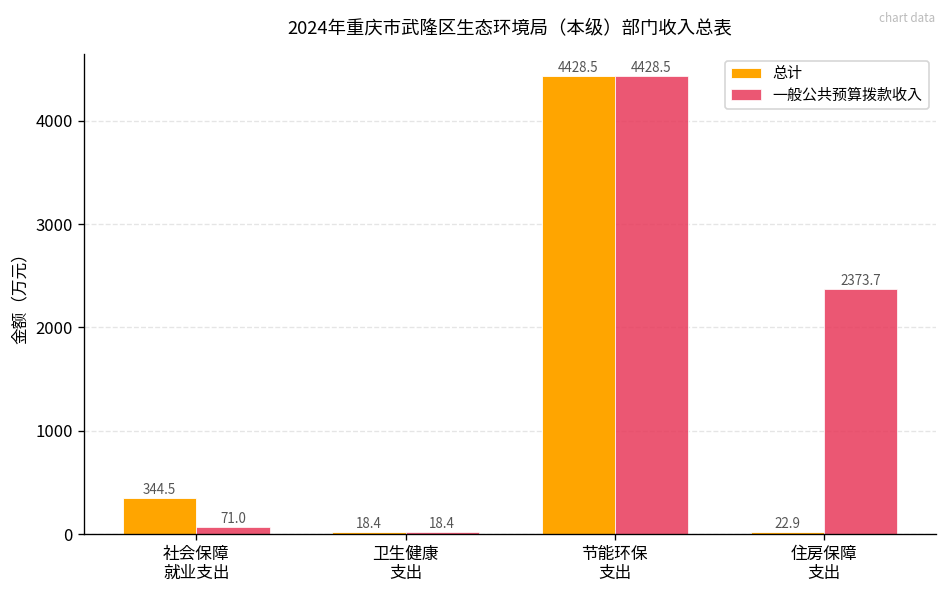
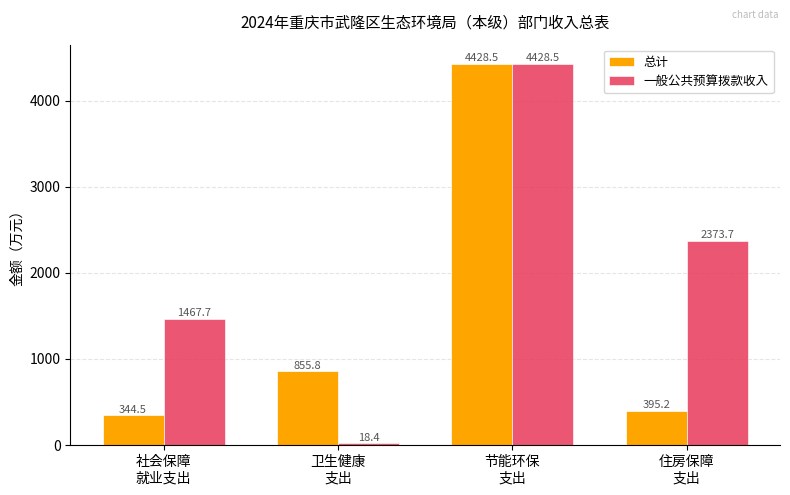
一般公共预算拨款收入, 社会保障 就业支出: 71.0 -> 1467.7
总计, 卫生健康 支出: 18.4 -> 855.8
总计, 住房保障 支出: 22.9 -> 395.2
